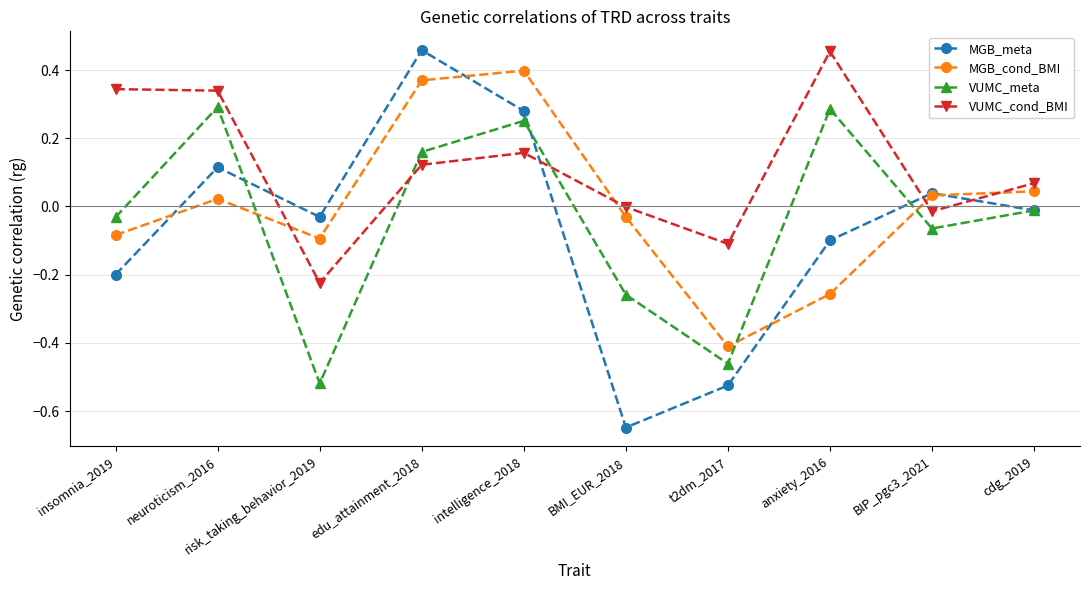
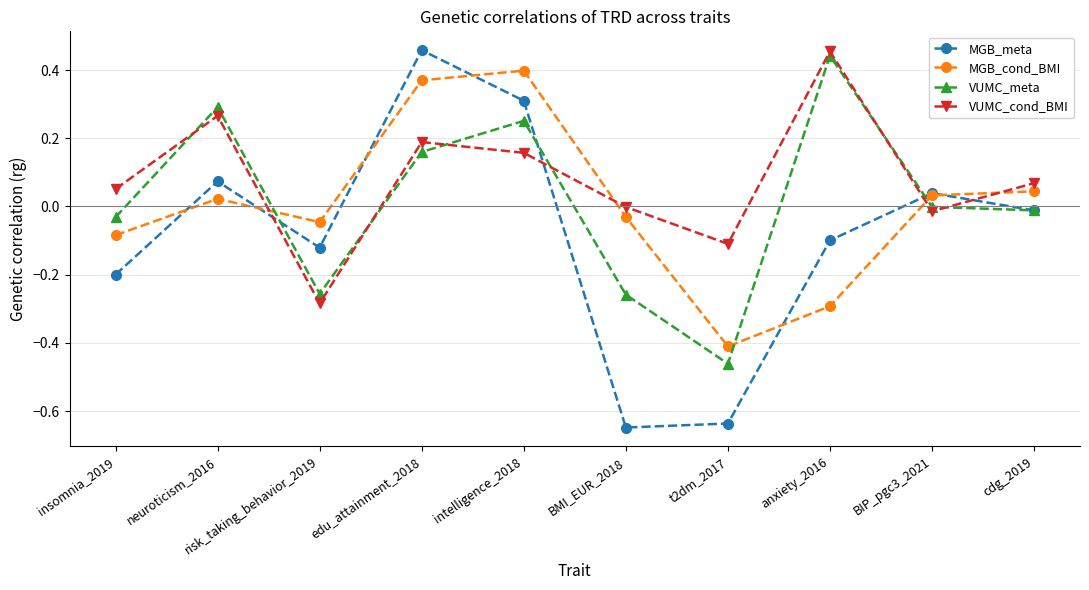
VUMC_cond_BMI, insomnia_2019: 0.34 -> 0.05
MGB_meta, neuroticism_2016: 0.11 -> 0.07
VUMC_cond_BMI, neuroticism_2016: 0.34 -> 0.27
MGB_meta, risk_taking_behavior_2019: -0.03 -> -0.12
MGB_cond_BMI, risk_taking_behavior_2019: -0.09 -> -0.05
VUMC_meta, risk_taking_behavior_2019: -0.52 -> -0.26
VUMC_cond_BMI, risk_taking_behavior_2019: -0.22 -> -0.28
VUMC_cond_BMI, edu_attainment_2018: 0.12 -> 0.19
MGB_meta, intelligence_2018: 0.28 -> 0.31
MGB_meta, t2dm_2017: -0.52 -> -0.64
MGB_cond_BMI, anxiety_2016: -0.26 -> -0.29
VUMC_meta, anxiety_2016: 0.29 -> 0.44
VUMC_meta, BIP_pgc3_2021: -0.06 -> 0.00
